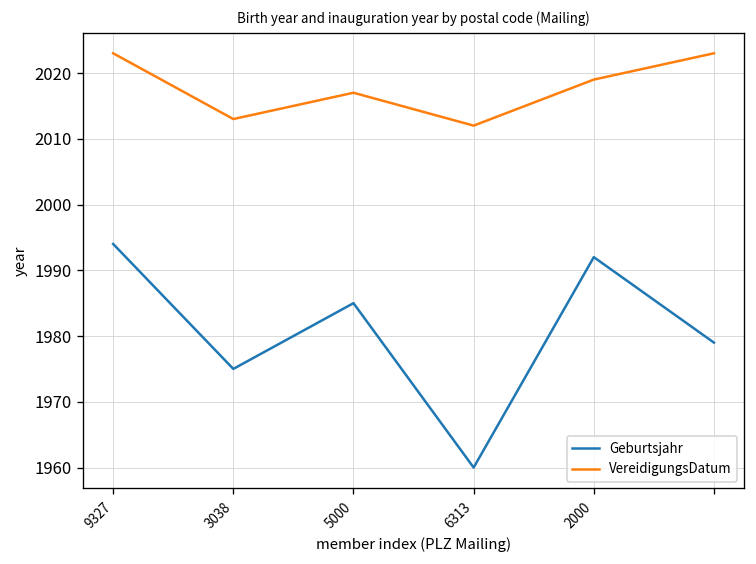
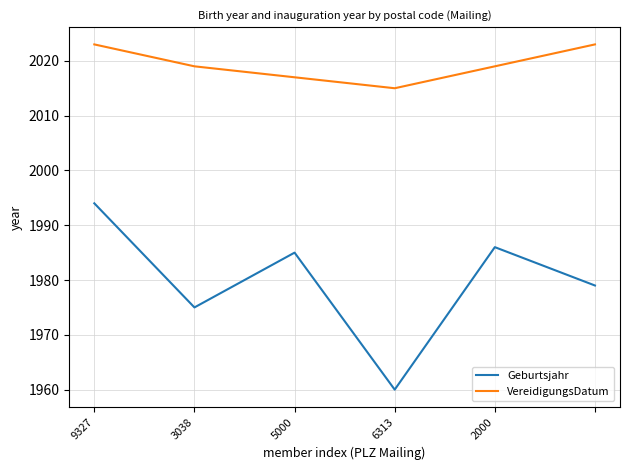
VereidigungsDatum, 3038: 2013 -> 2019
VereidigungsDatum, 6313: 2012 -> 2015
Geburtsjahr, 2000: 1992 -> 1986
